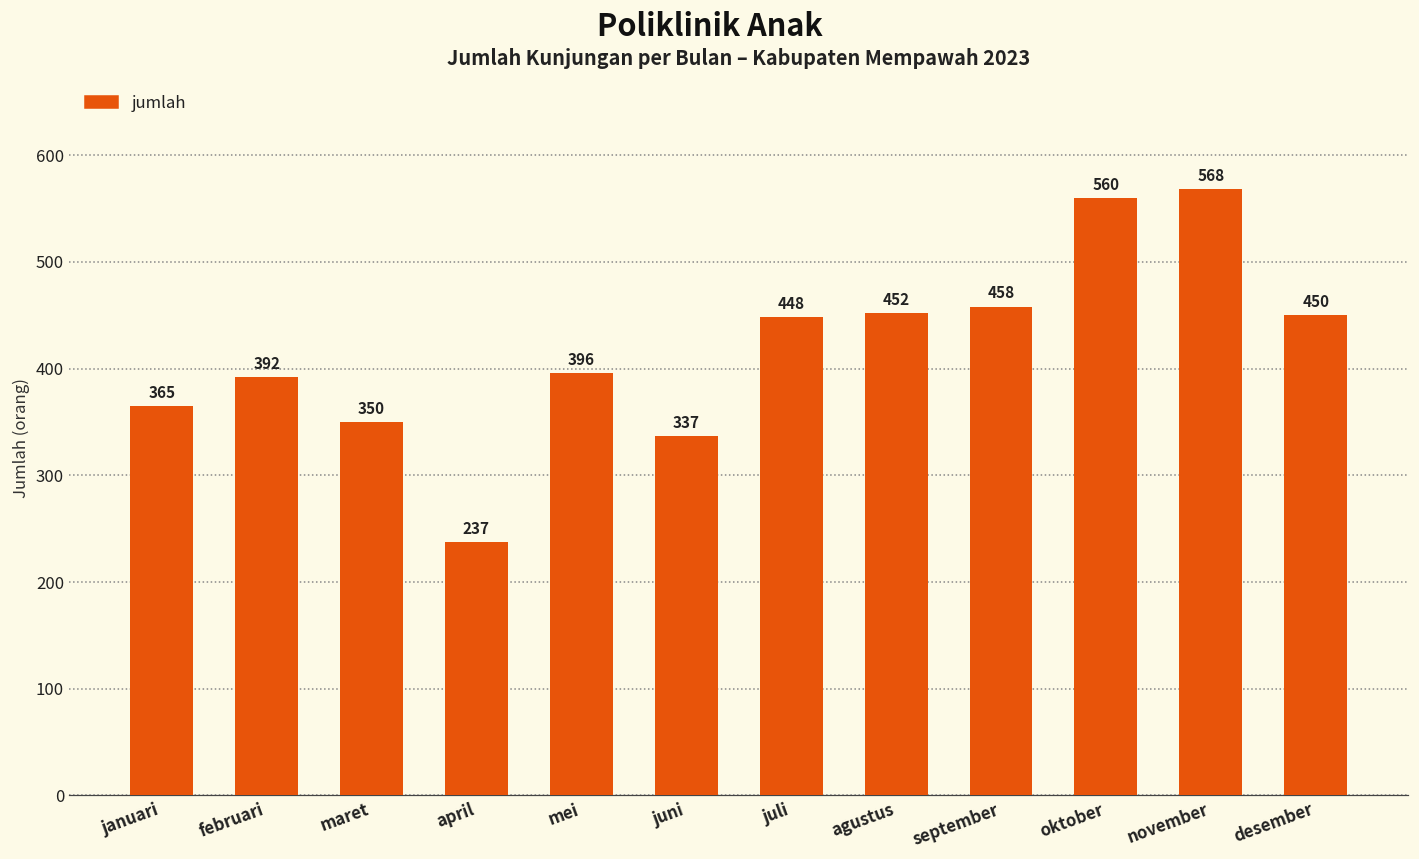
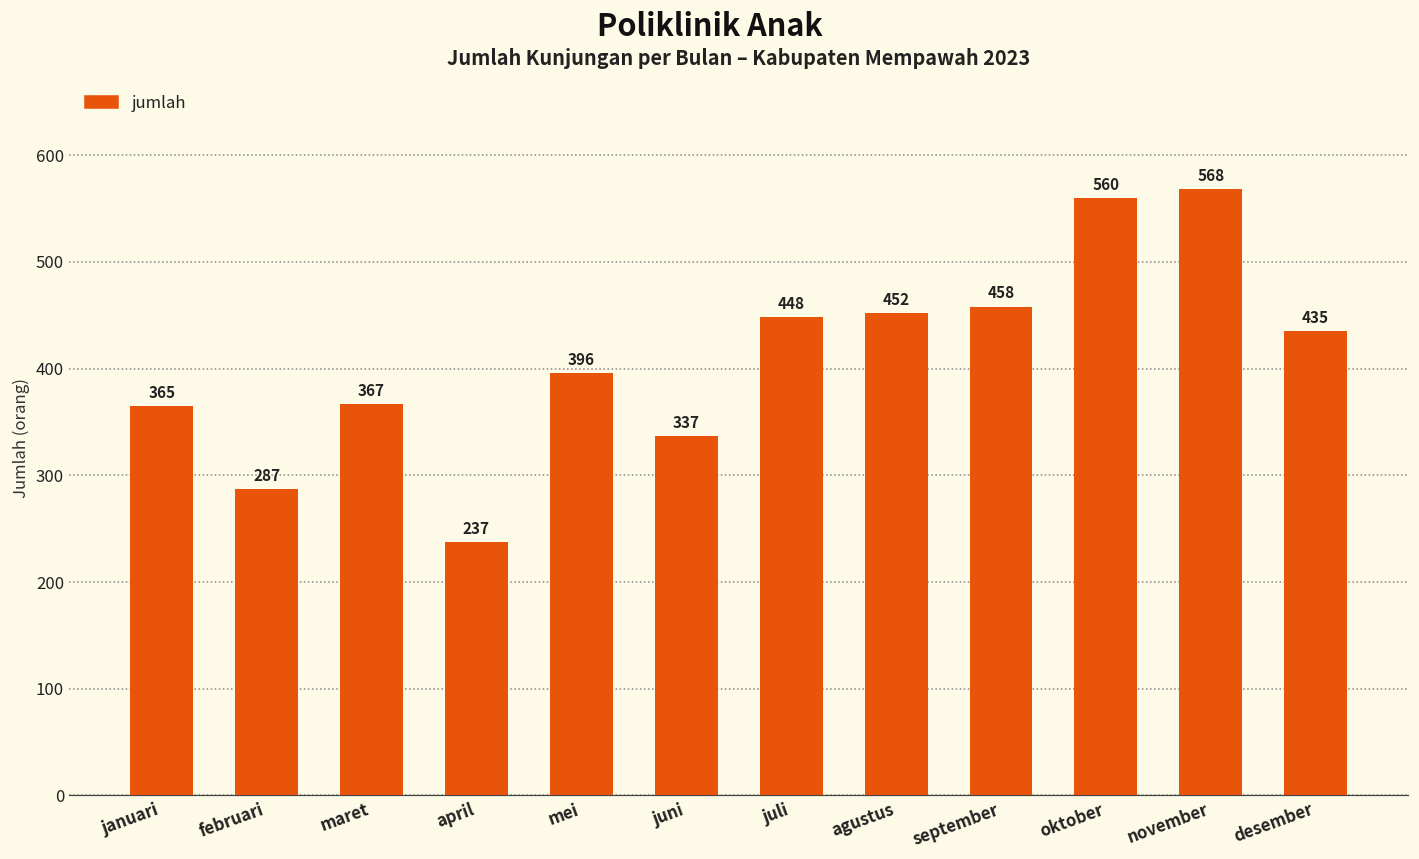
februari: 392 -> 287
maret: 350 -> 367
desember: 450 -> 435
